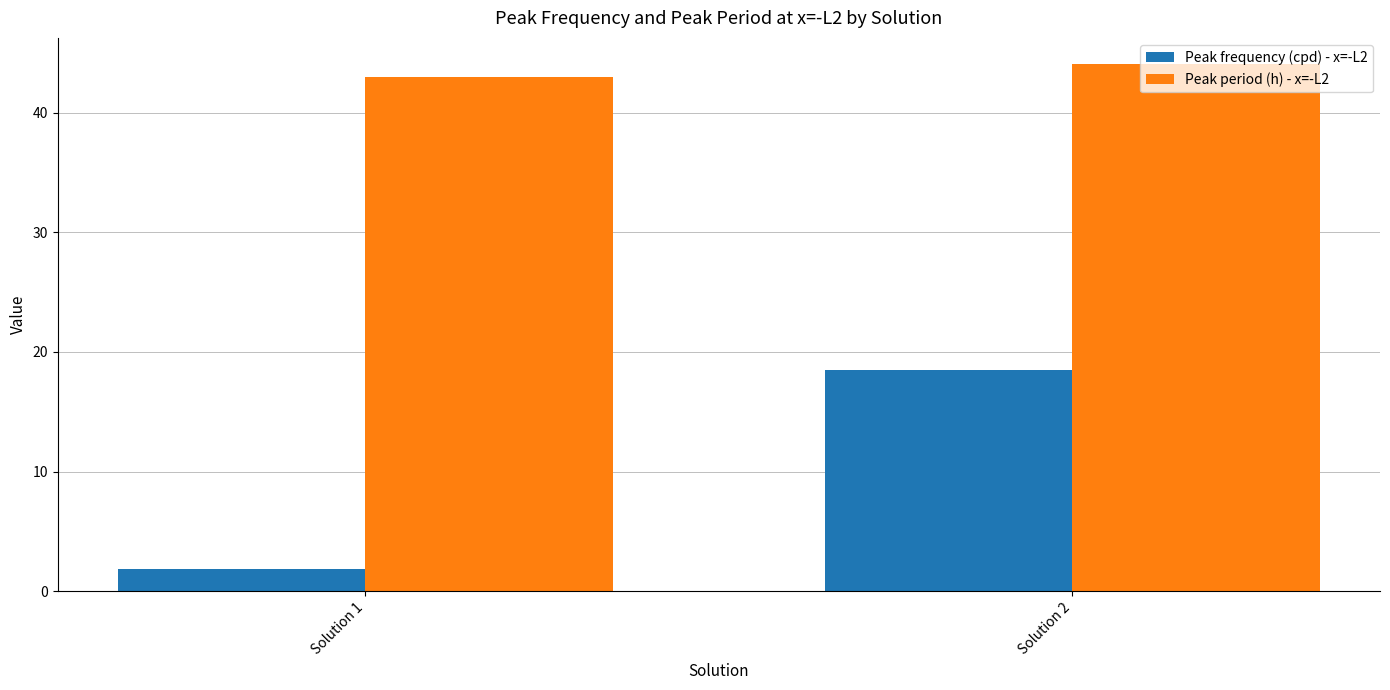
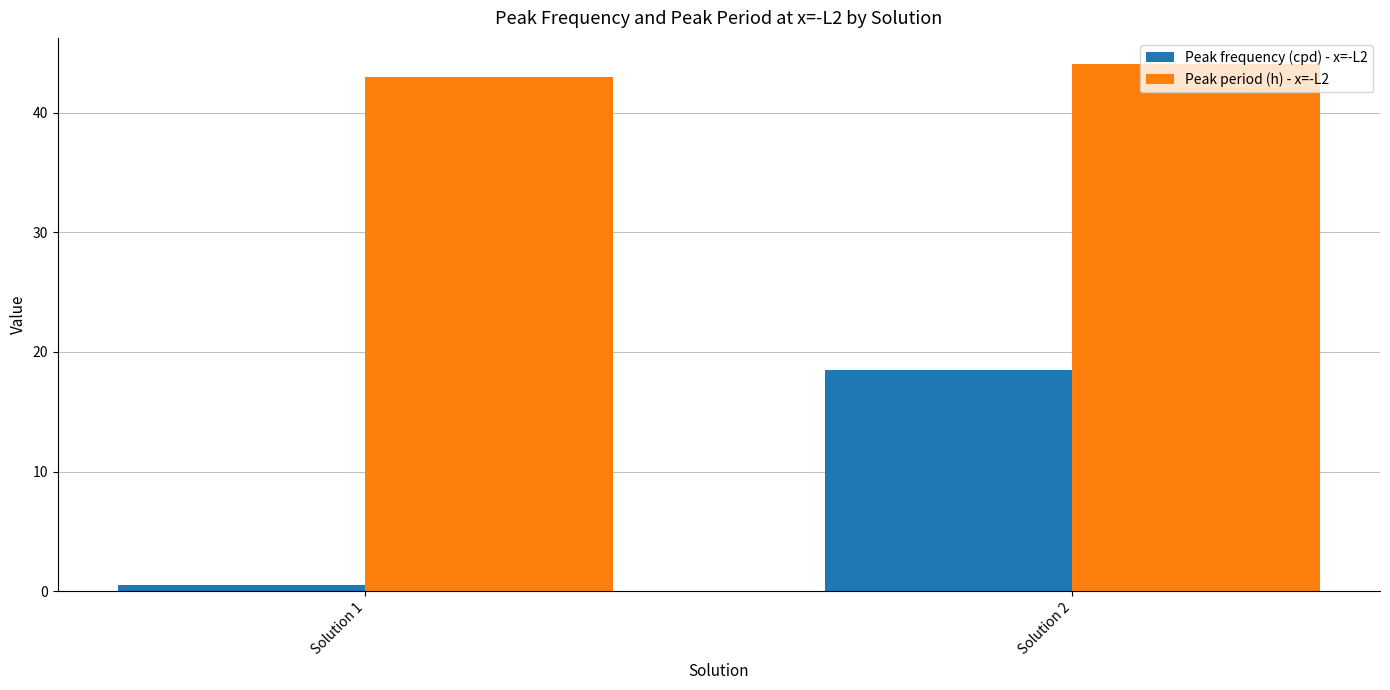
Peak frequency (cpd) - x=-L2, Solution 1: 1.8 -> 0.6
